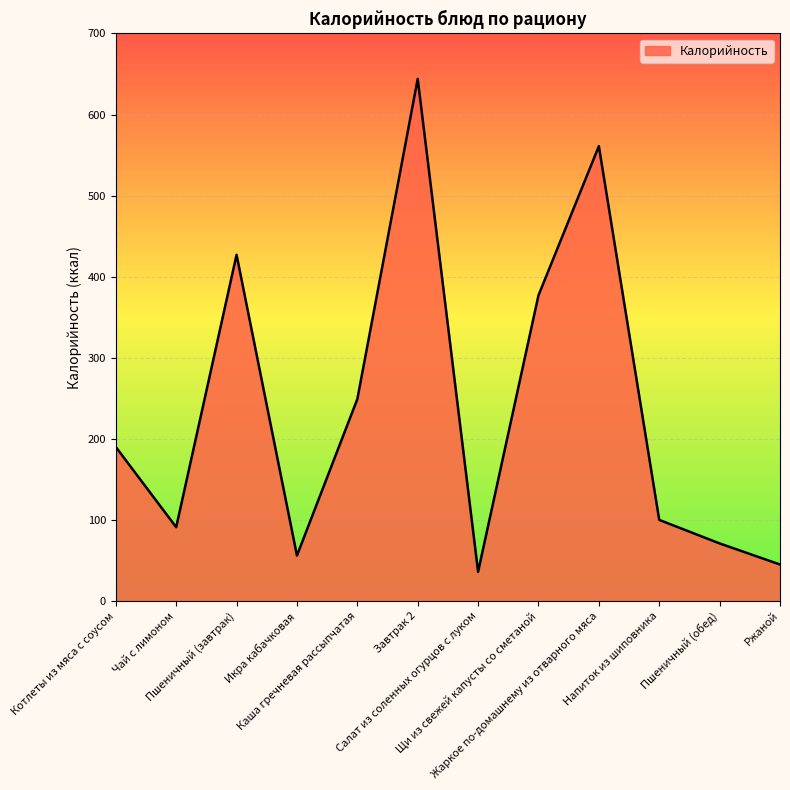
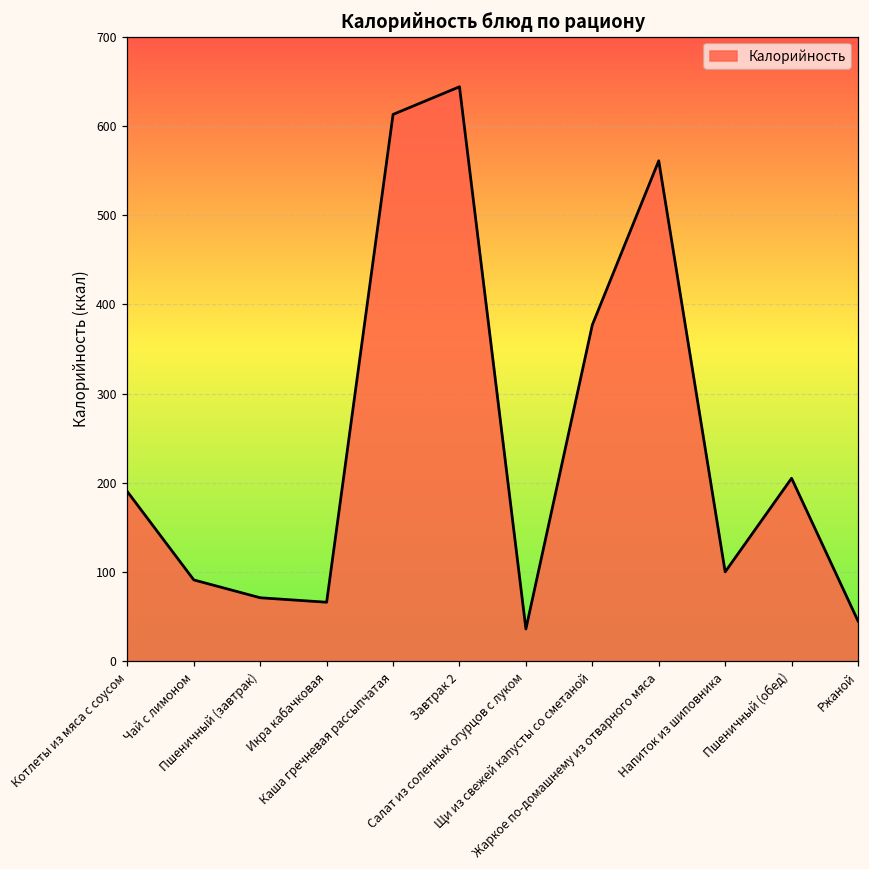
Пшеничный (завтрак): 430 -> 70
Икра кабачковая: 60 -> 70
Каша гречневая рассыпчатая: 250 -> 610
Пшеничный (обед): 70 -> 210
